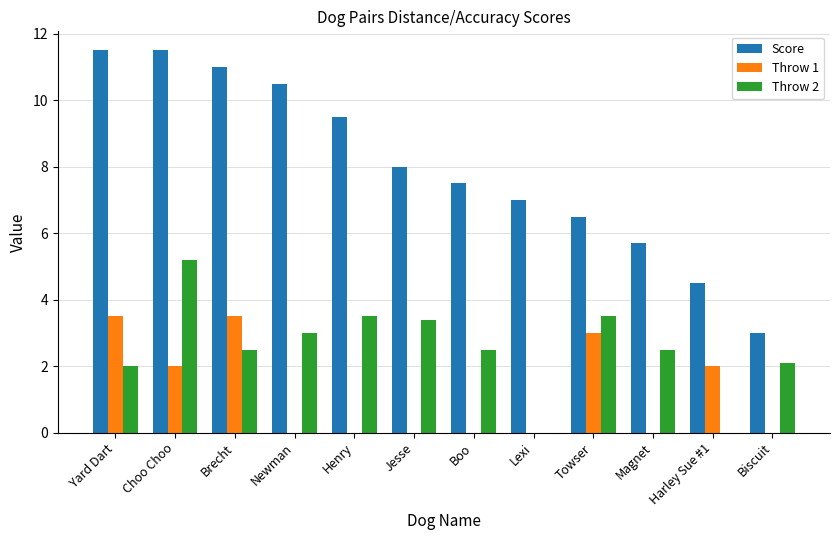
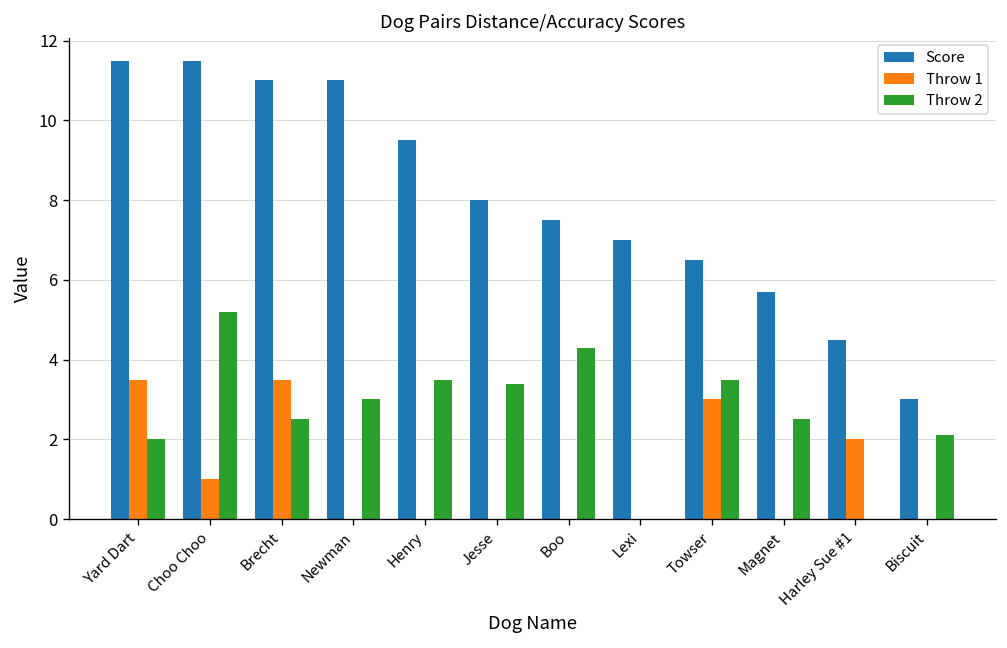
Throw 1, Choo Choo: 2 -> 1
Score, Newman: 10.5 -> 11.0
Throw 2, Boo: 2.5 -> 4.3
